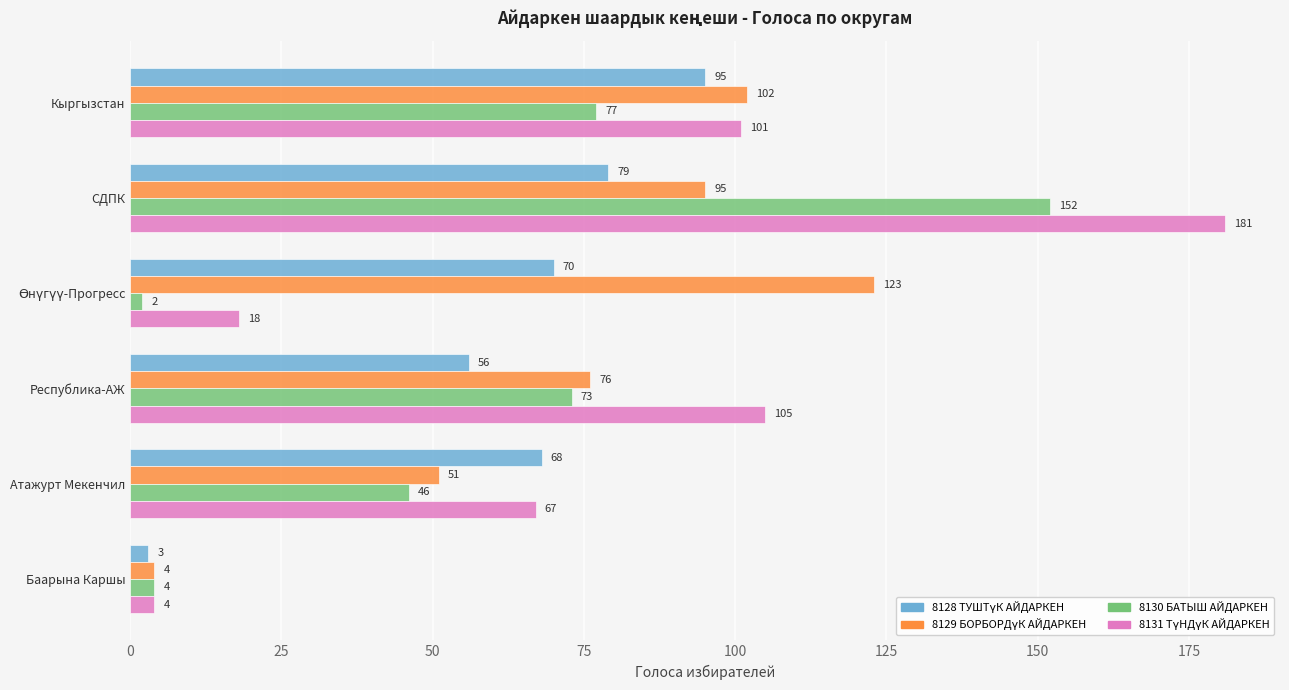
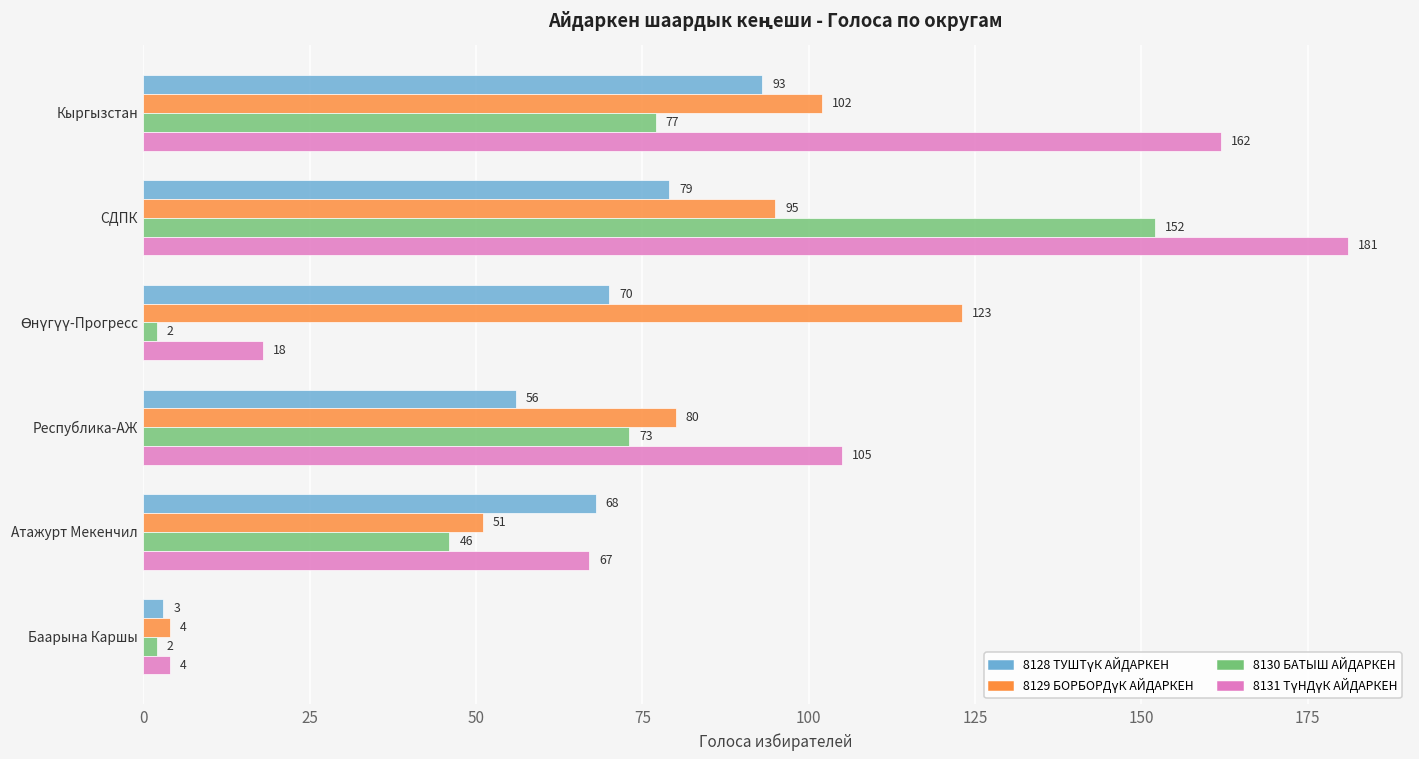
8128 ТУШТүК АЙДАРКЕН, Кыргызстан: 95 -> 93
8131 ТүНДүК АЙДАРКЕН, Кыргызстан: 101 -> 162
8129 БОРБОРДүК АЙДАРКЕН, Республика-АЖ: 76 -> 80
8130 БАТЫШ АЙДАРКЕН, Баарына Каршы: 4 -> 2
